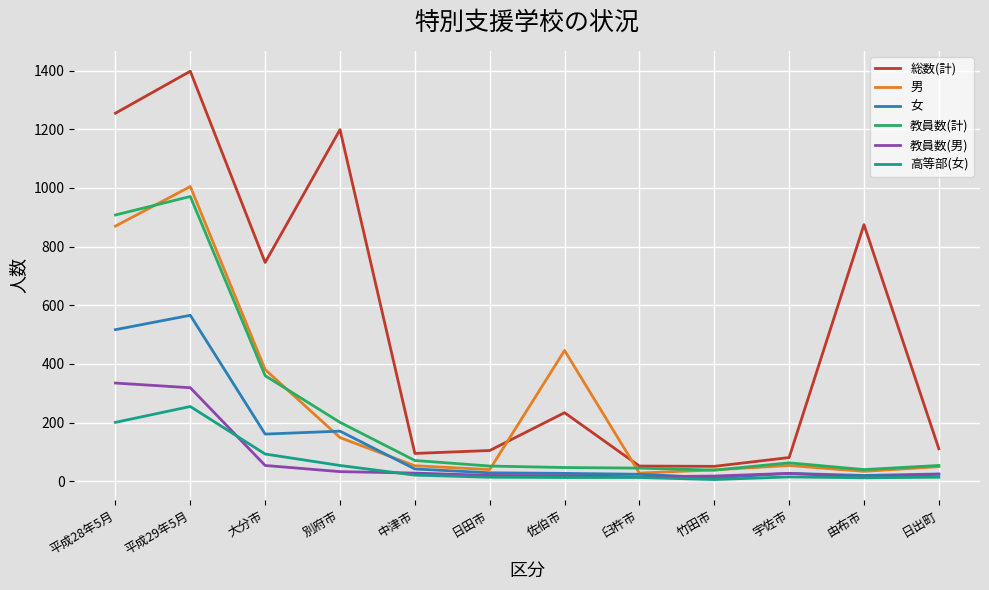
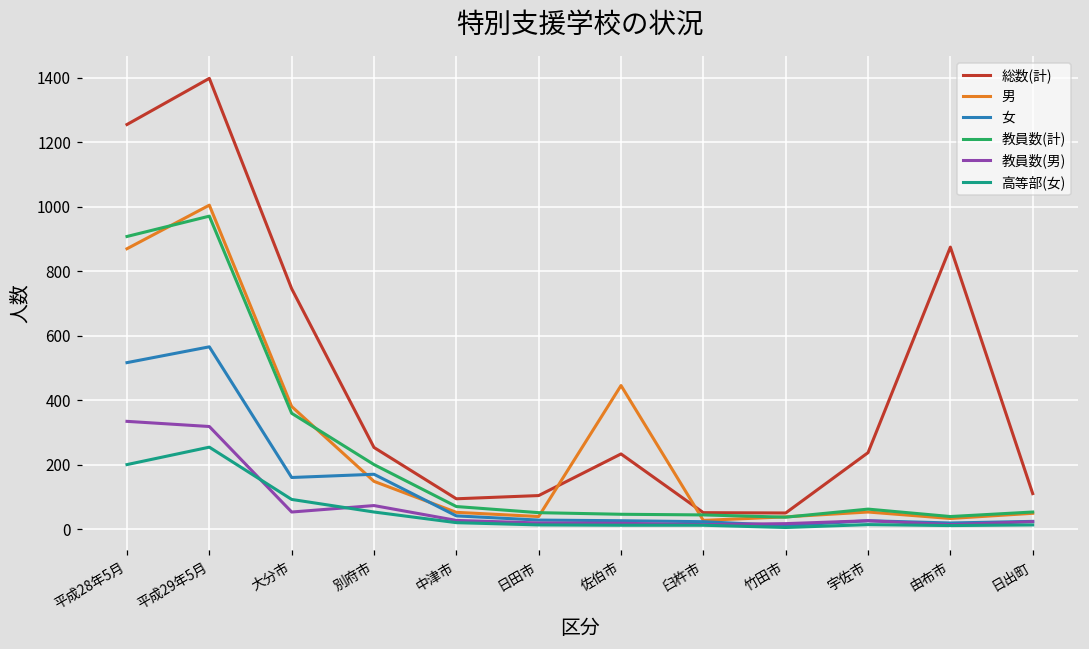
総数(計), 別府市: 1200 -> 250
教員数(男), 別府市: 30 -> 70
総数(計), 宇佐市: 80 -> 240
